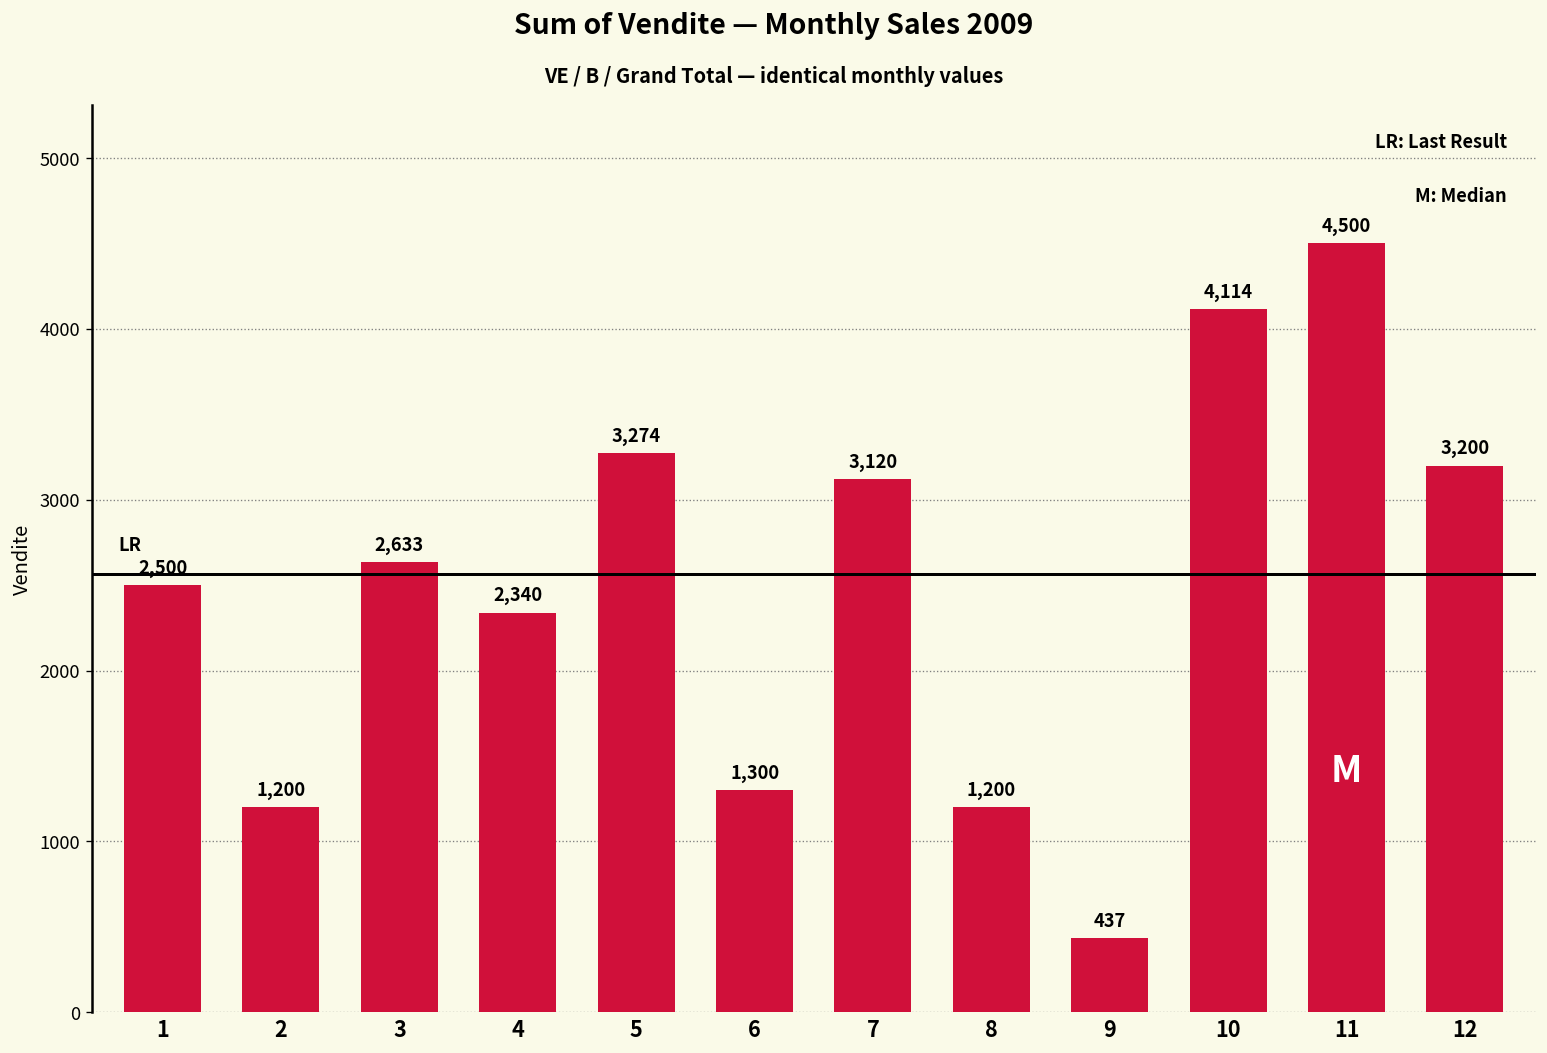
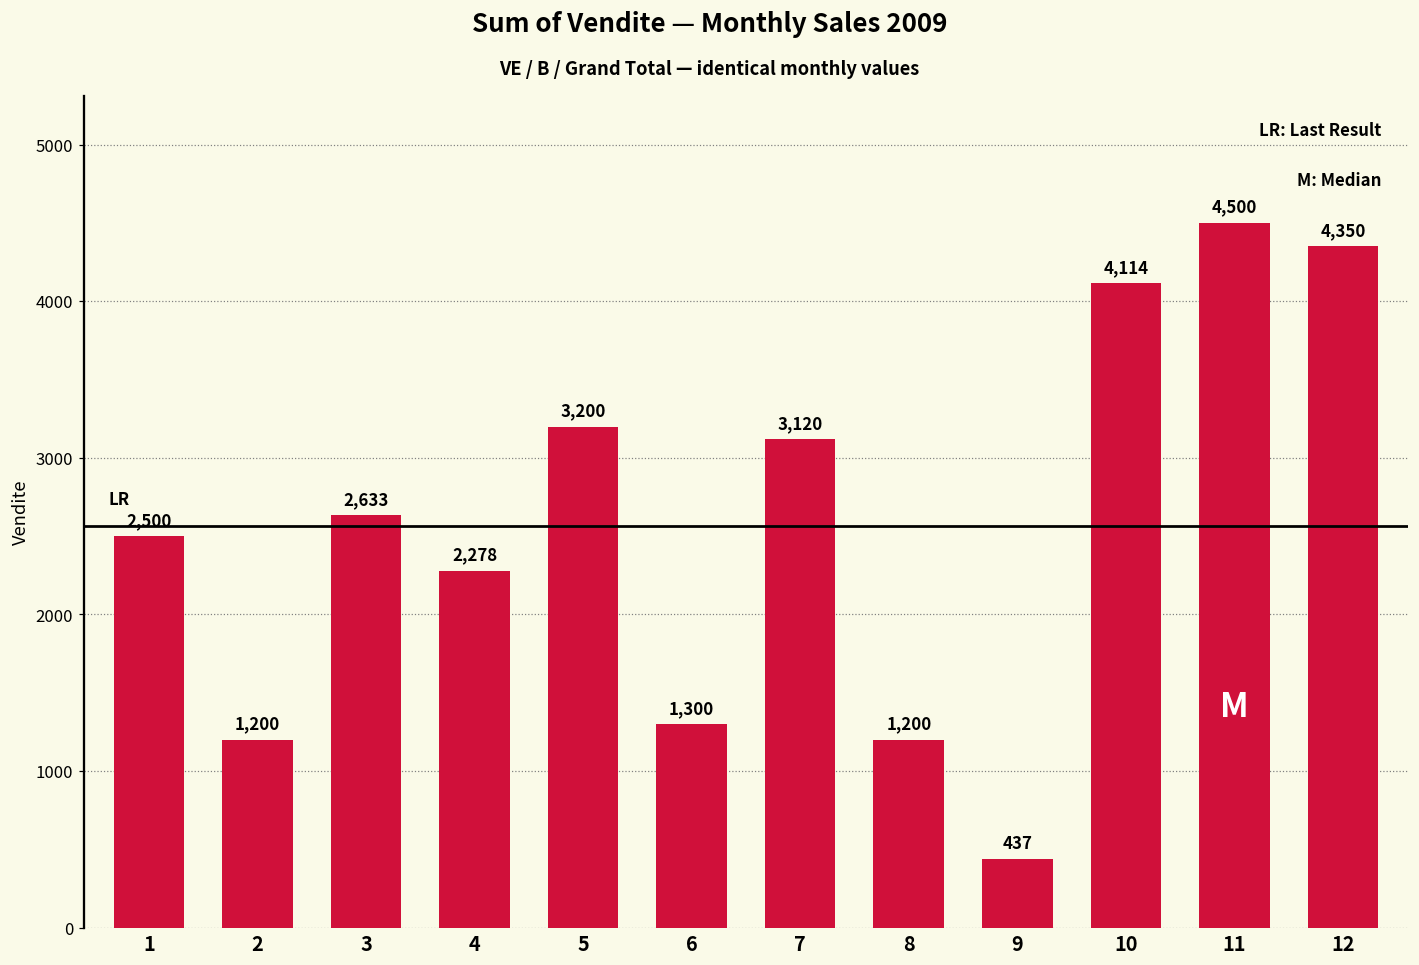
4: 2,340 -> 2,278
5: 3,274 -> 3,200
12: 3,200 -> 4,350
